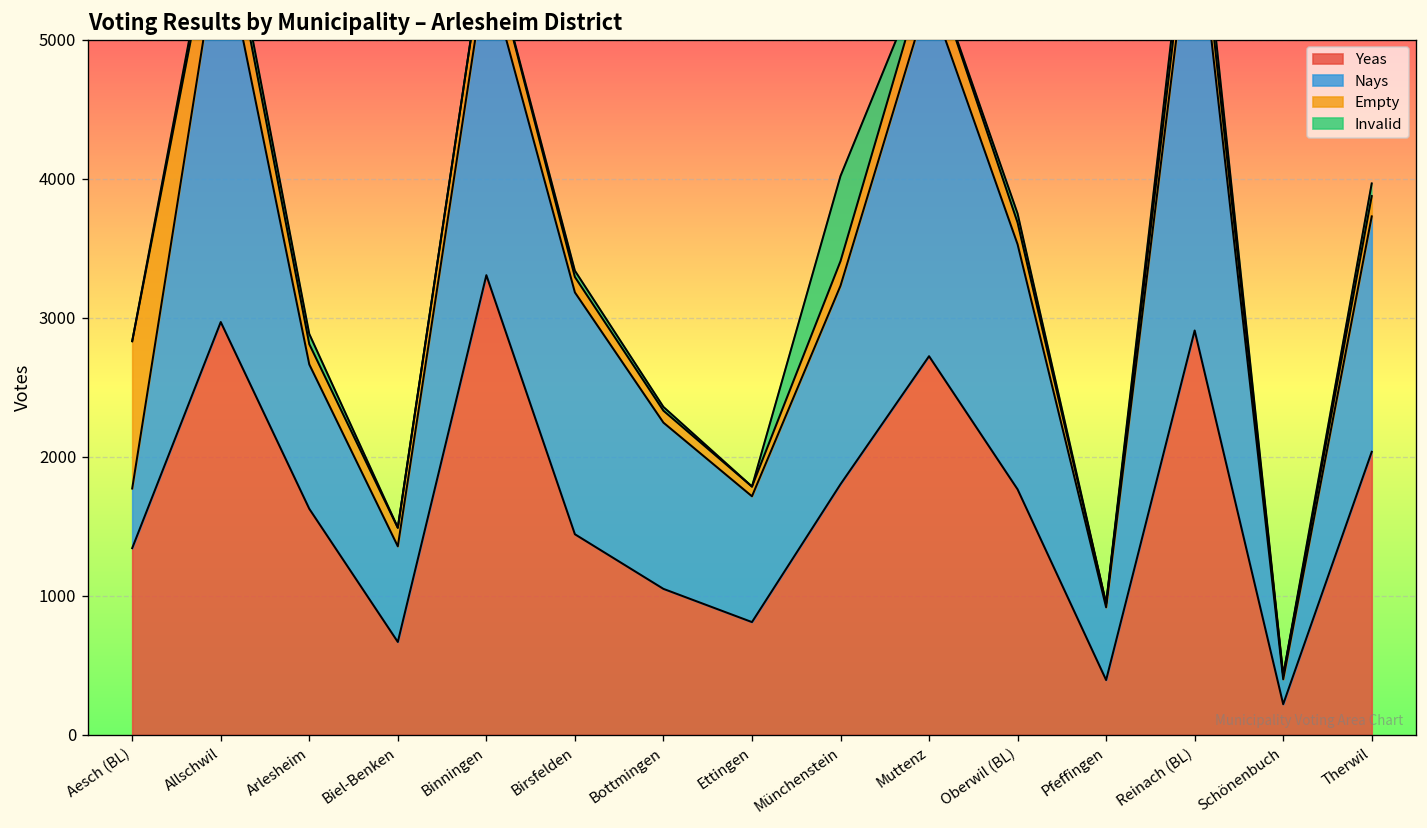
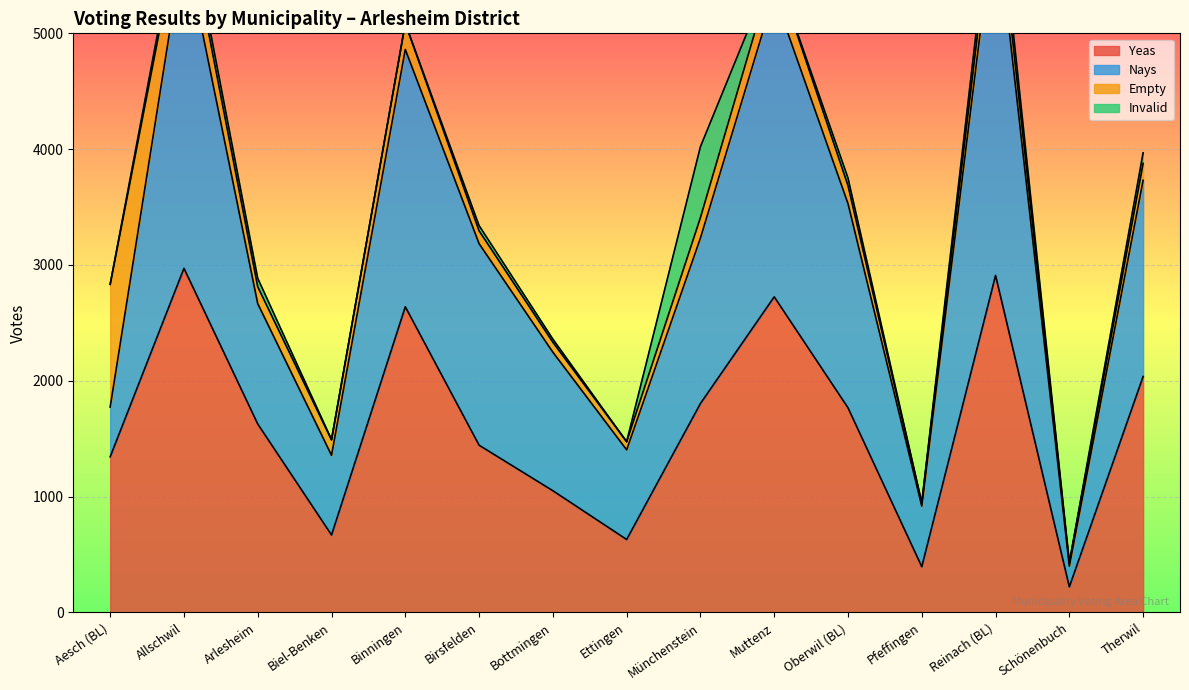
Yeas, Binningen: 3310 -> 2640
Yeas, Ettingen: 810 -> 630
Nays, Ettingen: 910 -> 770
